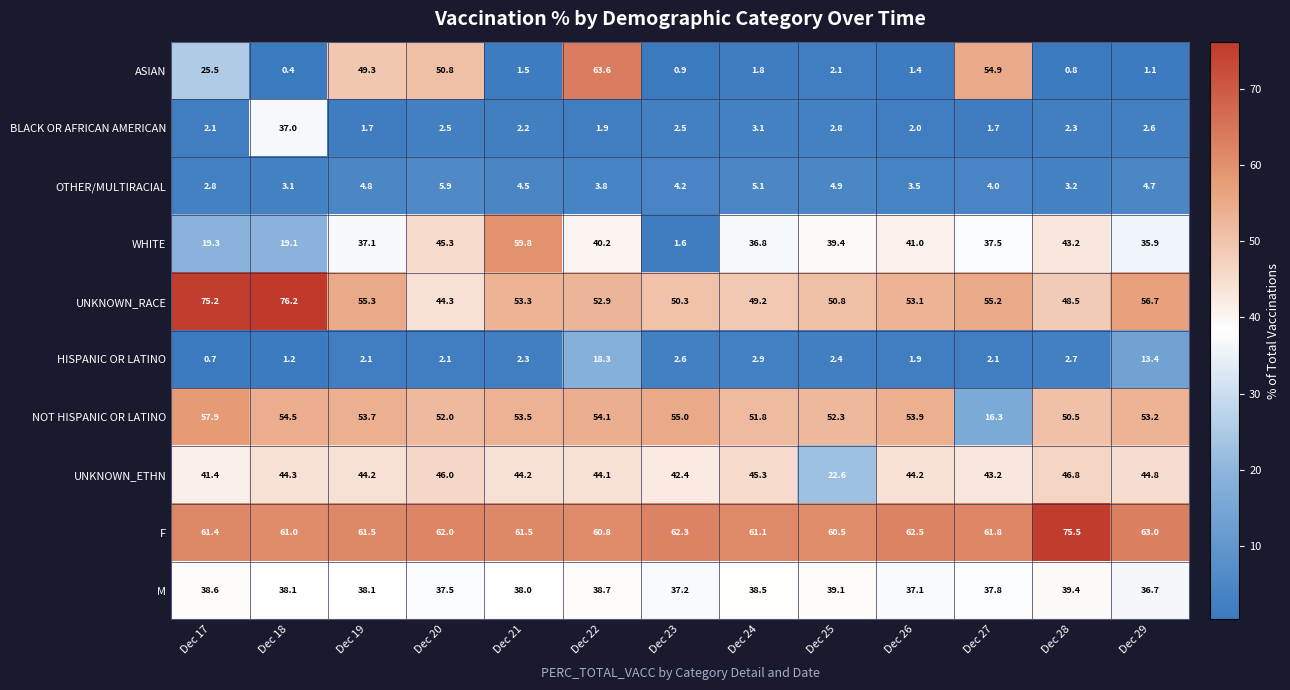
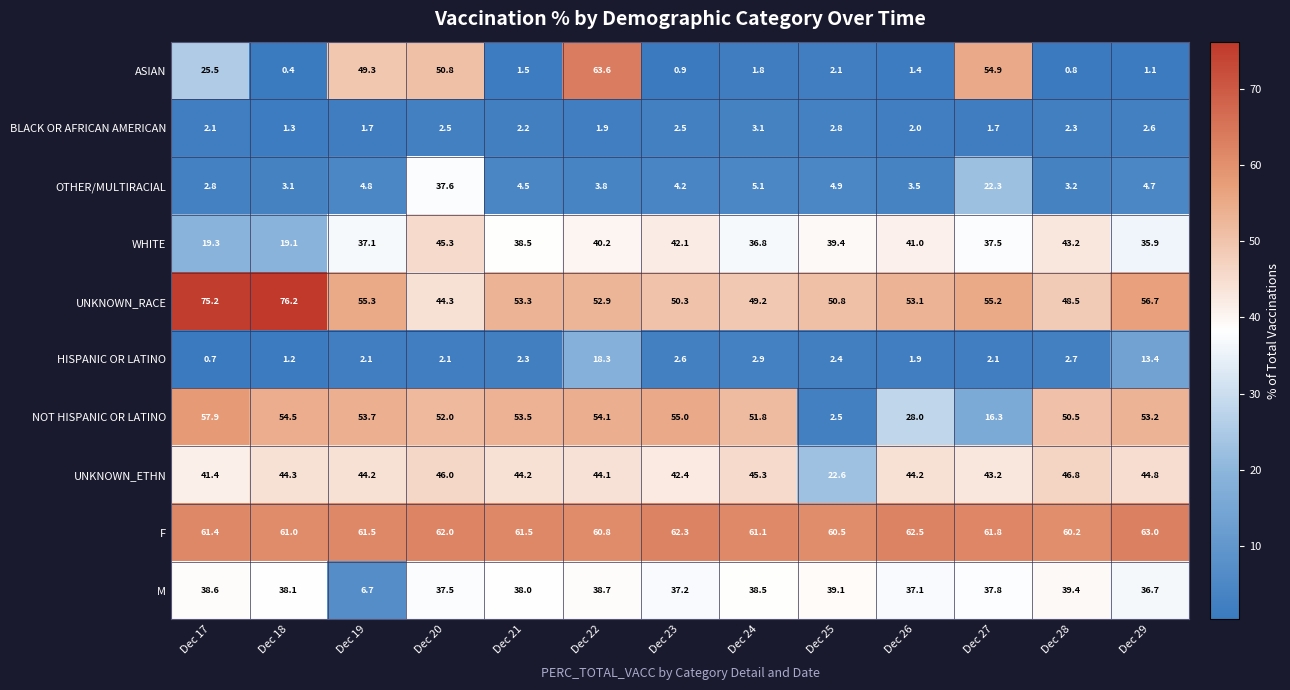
BLACK OR AFRICAN AMERICAN, Dec 18: 37.0 -> 1.3
OTHER/MULTIRACIAL, Dec 20: 5.9 -> 37.6
OTHER/MULTIRACIAL, Dec 27: 4.0 -> 22.3
WHITE, Dec 21: 59.8 -> 38.5
WHITE, Dec 23: 1.6 -> 42.1
NOT HISPANIC OR LATINO, Dec 25: 52.3 -> 2.5
NOT HISPANIC OR LATINO, Dec 26: 53.9 -> 28.0
F, Dec 28: 75.5 -> 60.2
M, Dec 19: 38.1 -> 6.7
